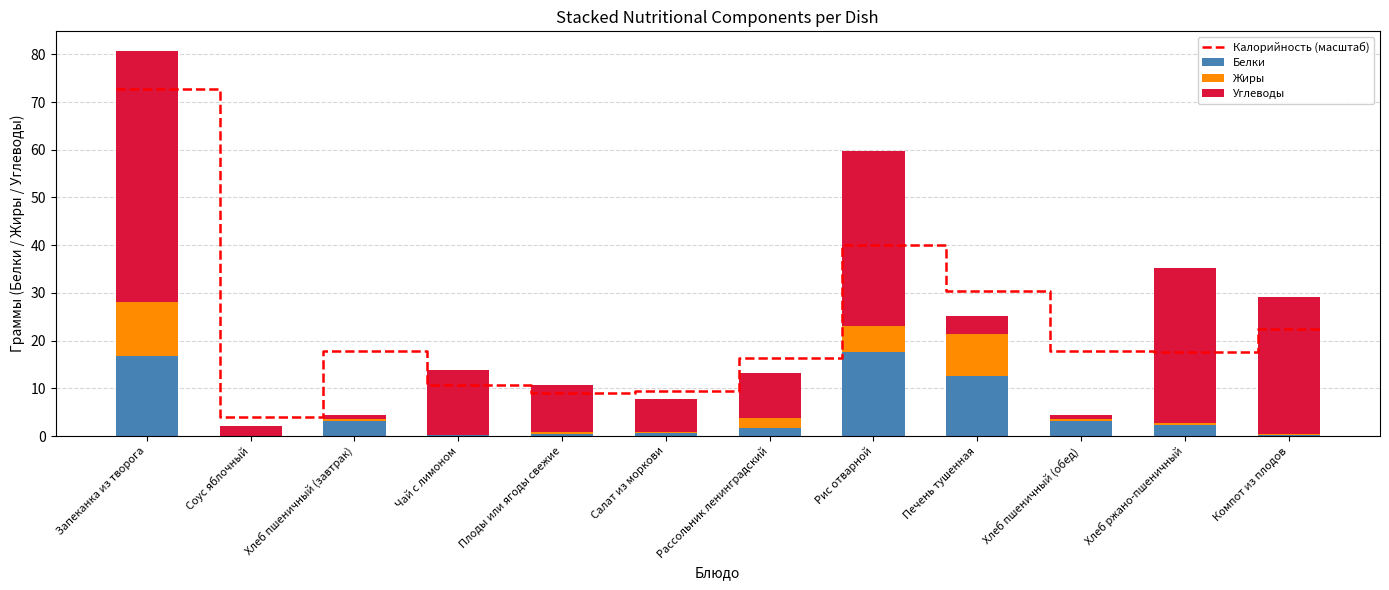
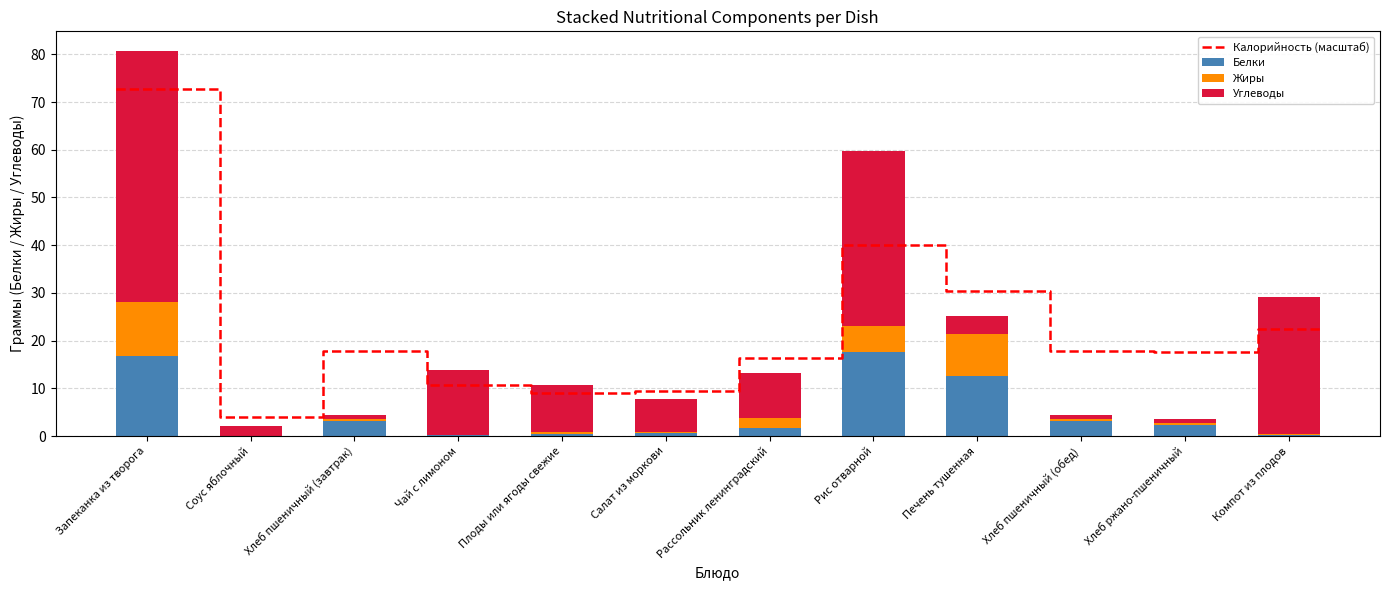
Углеводы, Хлеб ржано-пшеничный: 33 -> 1
